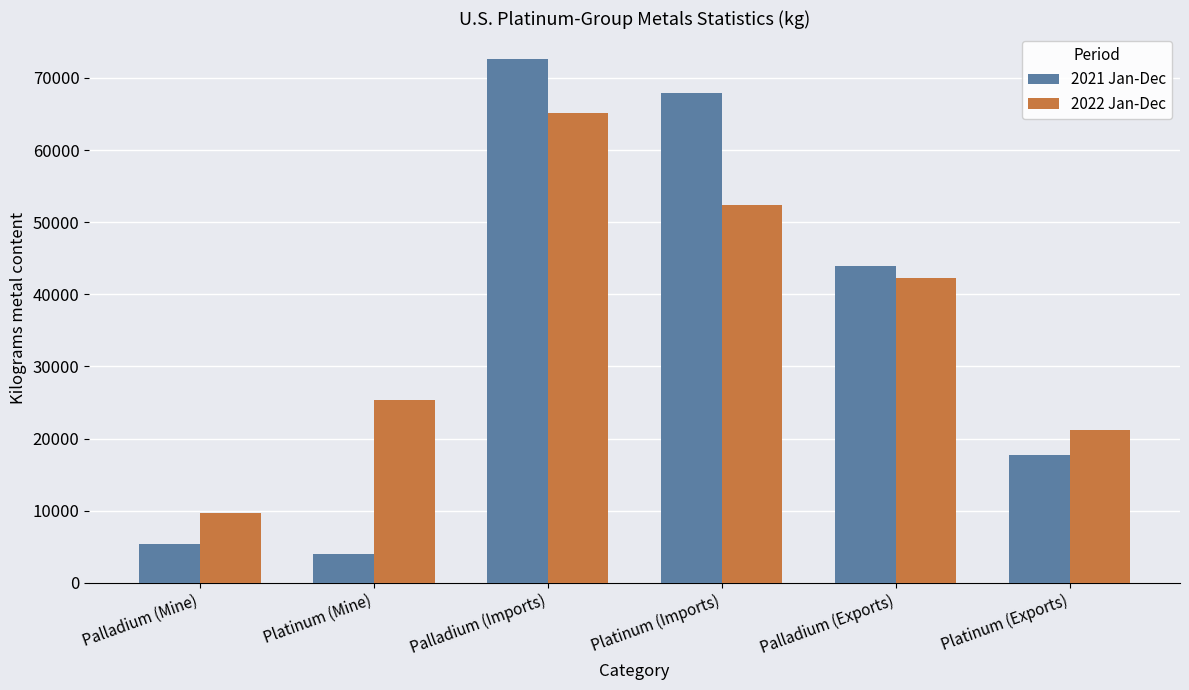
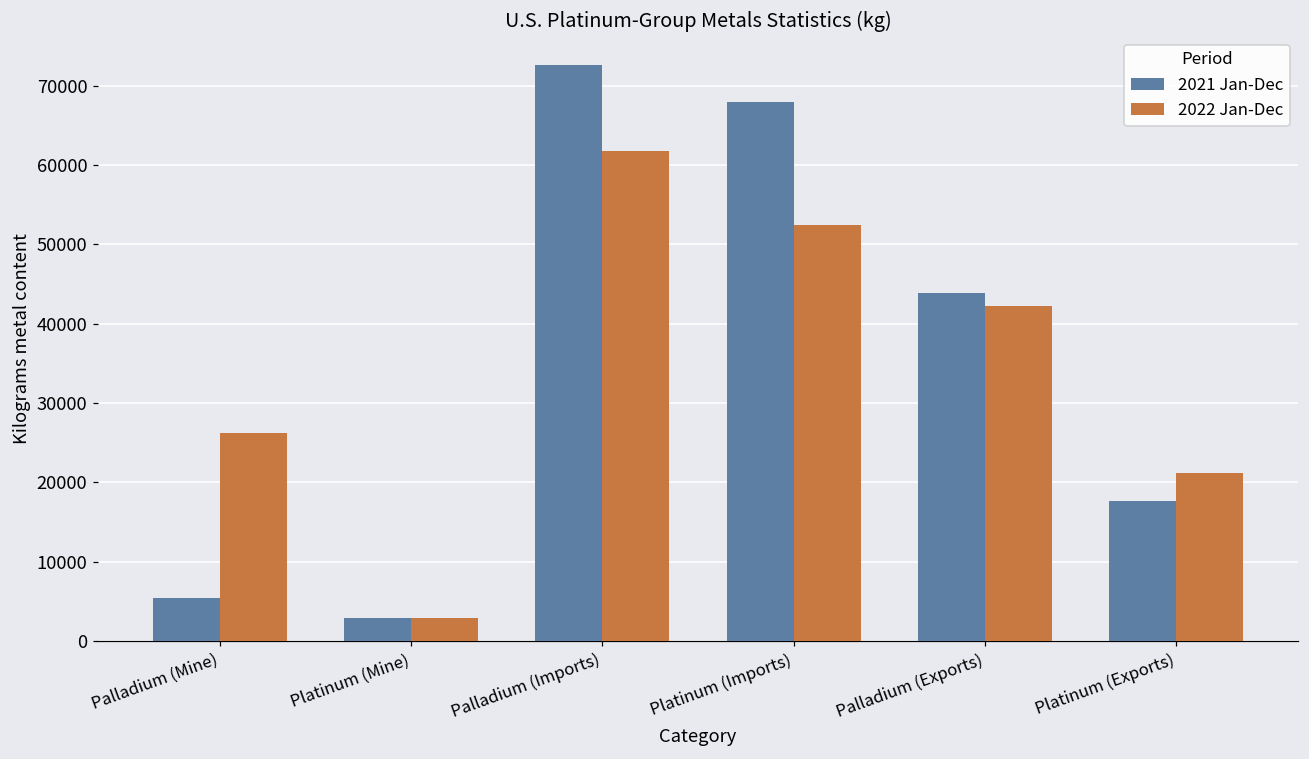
2022 Jan-Dec, Palladium (Mine): 10000 -> 26000
2021 Jan-Dec, Platinum (Mine): 4000 -> 3000
2022 Jan-Dec, Platinum (Mine): 25000 -> 3000
2022 Jan-Dec, Palladium (Imports): 65000 -> 62000
